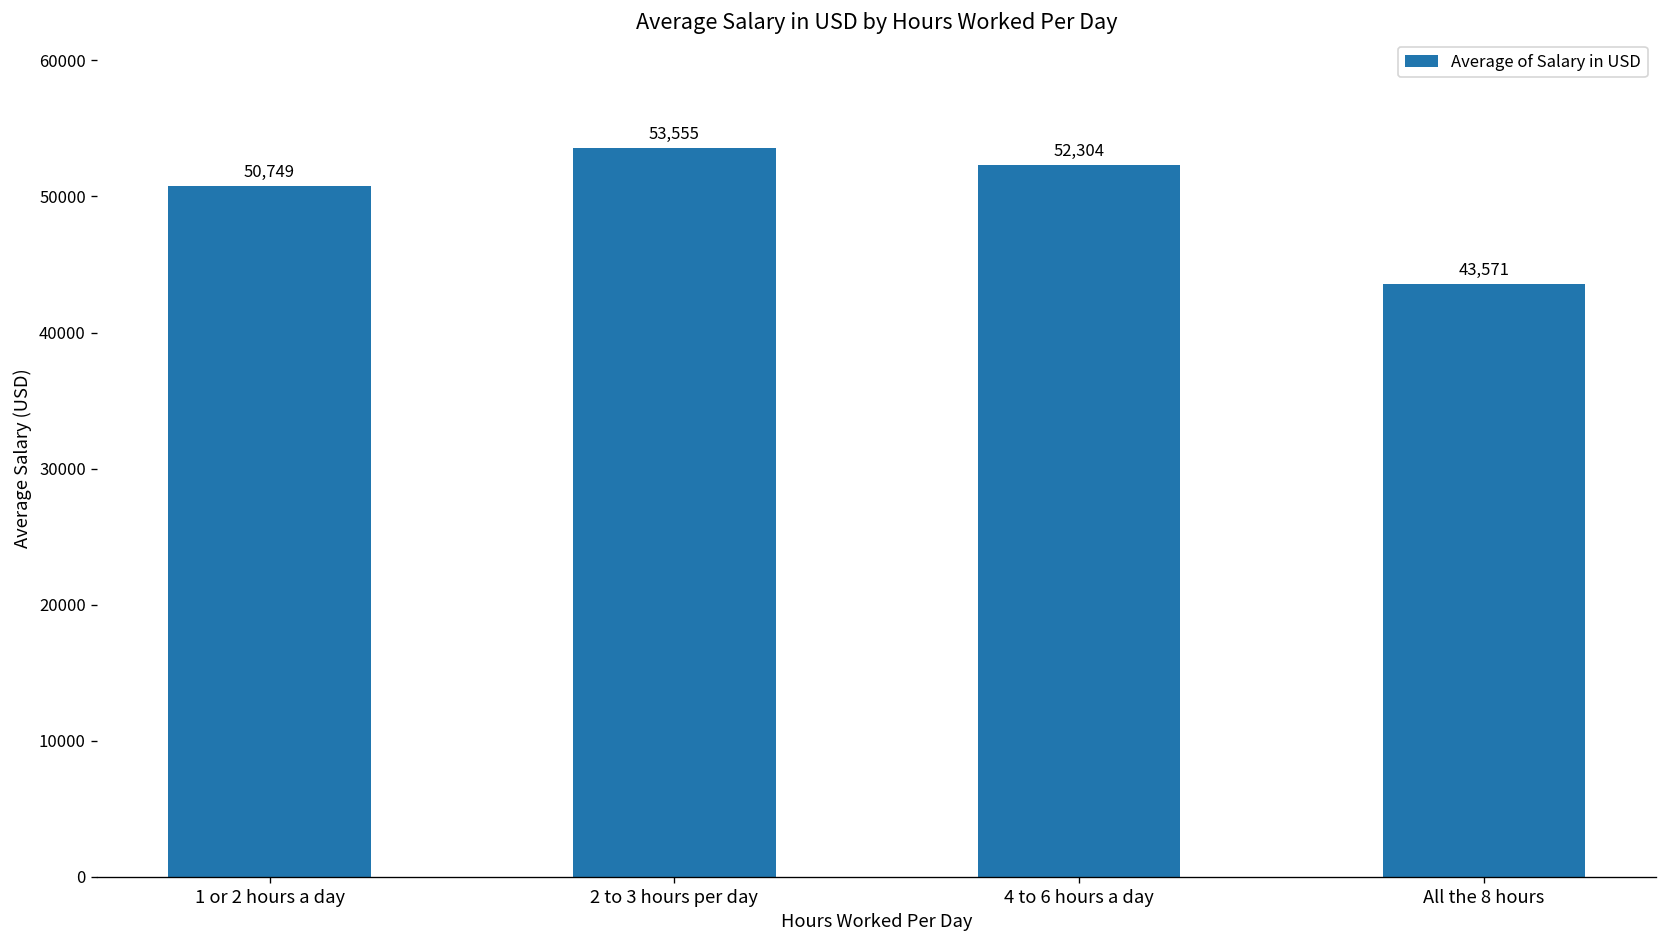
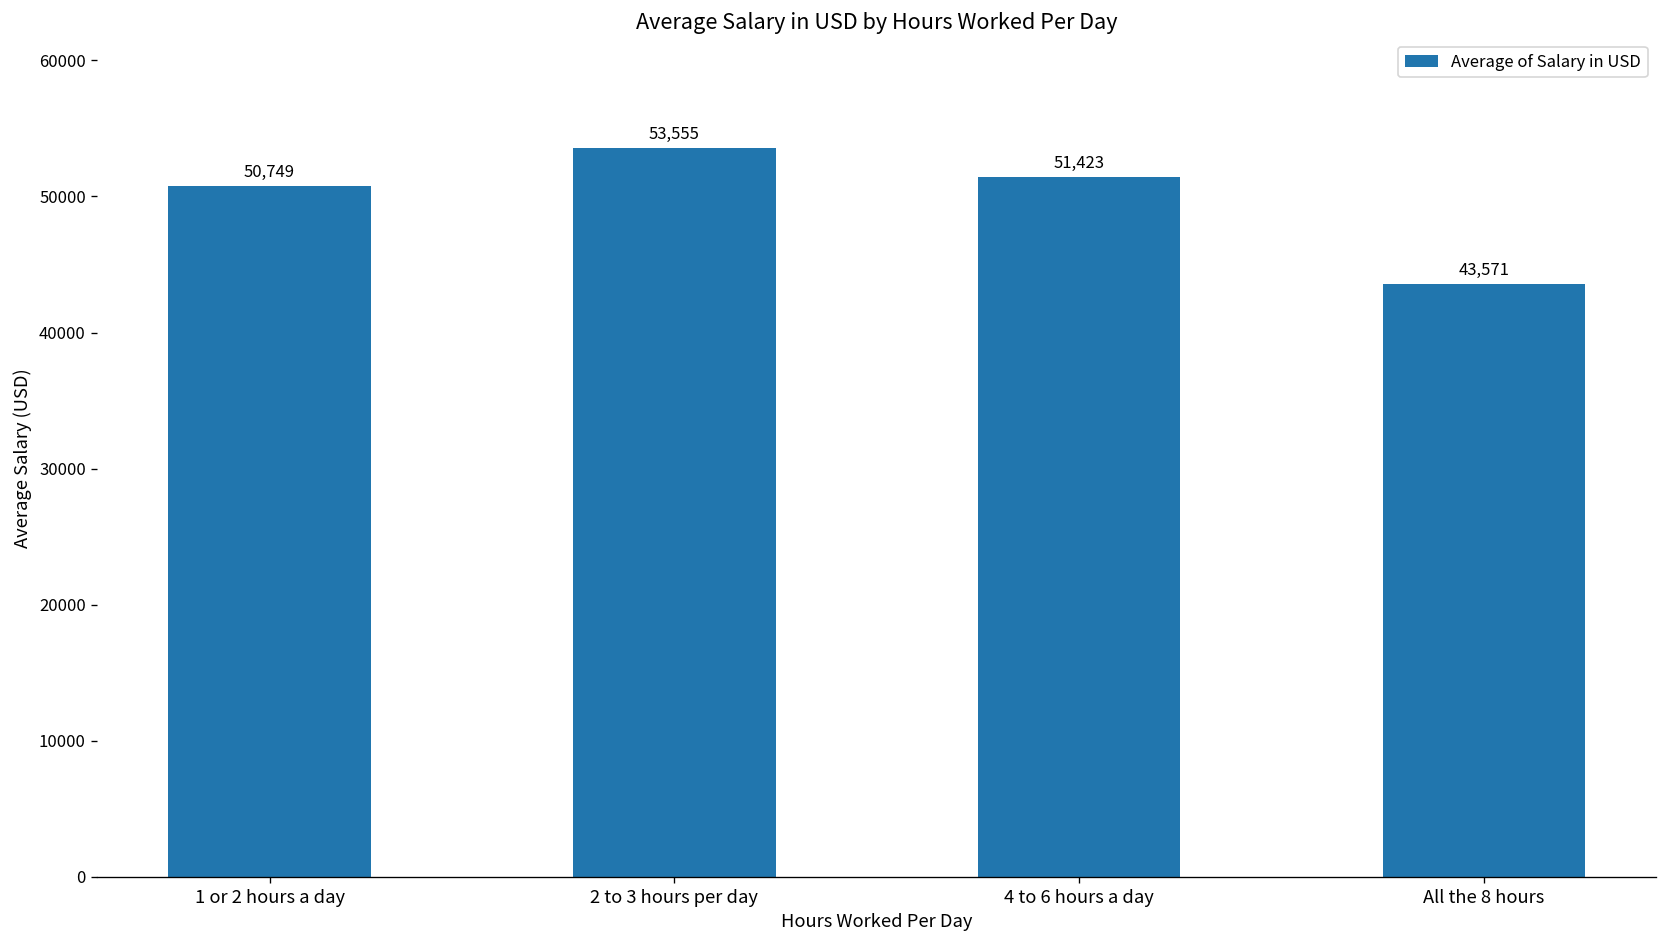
4 to 6 hours a day: 52,304 -> 51,423
